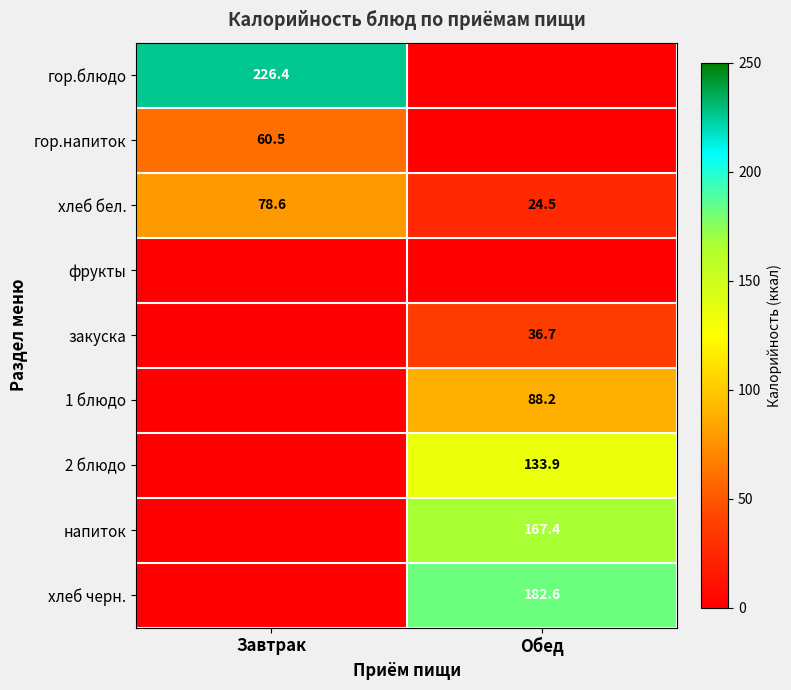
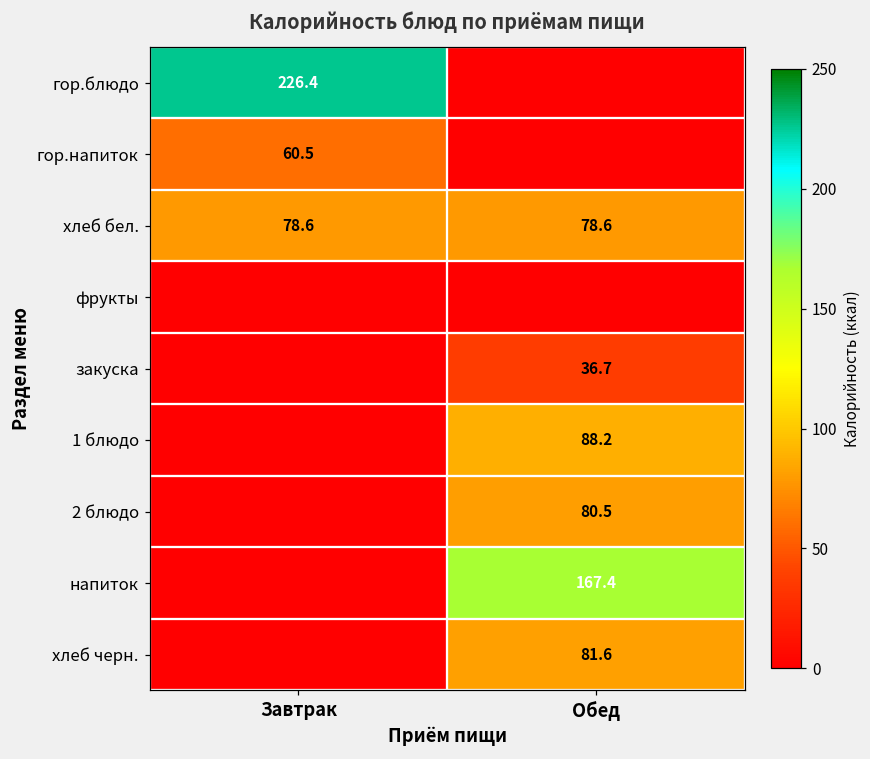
хлеб бел., Обед: 24.5 -> 78.6
2 блюдо, Обед: 133.9 -> 80.5
хлеб черн., Обед: 182.6 -> 81.6
